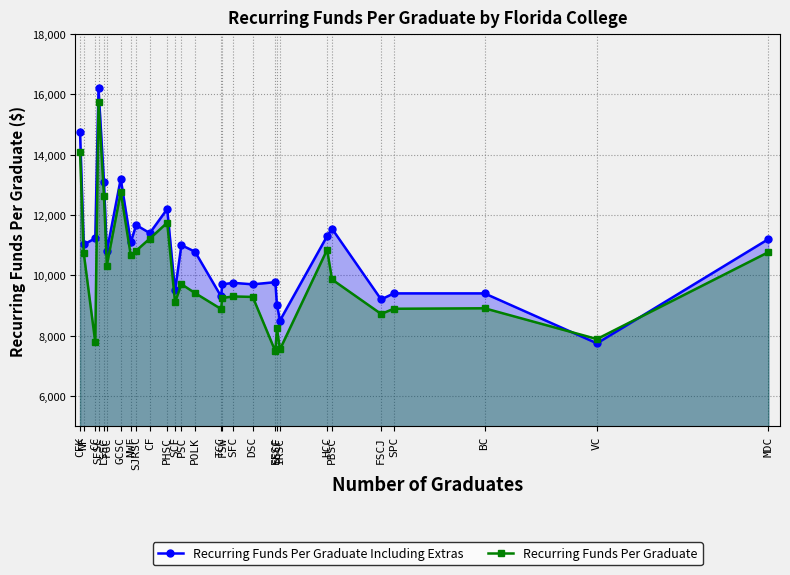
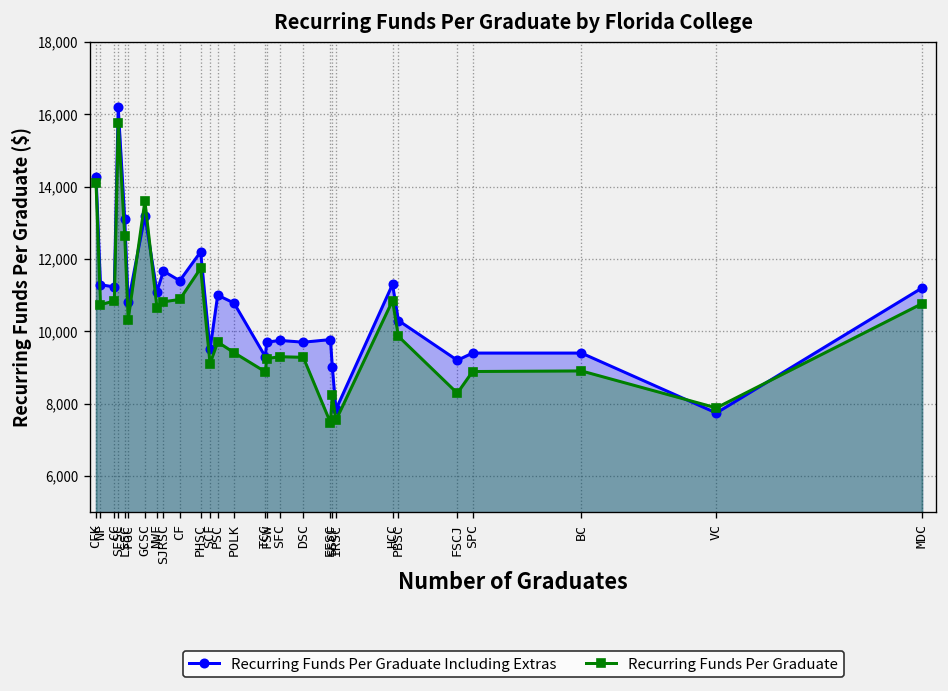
Recurring Funds Per Graduate Including Extras, CFK: 14,700 -> 14,300
Recurring Funds Per Graduate Including Extras, NF: 11,000 -> 11,300
Recurring Funds Per Graduate, CC: 7,800 -> 10,800
Recurring Funds Per Graduate, GCSC: 12,800 -> 13,600
Recurring Funds Per Graduate, CF: 11,200 -> 10,900
Recurring Funds Per Graduate Including Extras, IRSC: 8,500 -> 7,800
Recurring Funds Per Graduate Including Extras, PBSC: 11,500 -> 10,300
Recurring Funds Per Graduate, FSCJ: 8,700 -> 8,300
